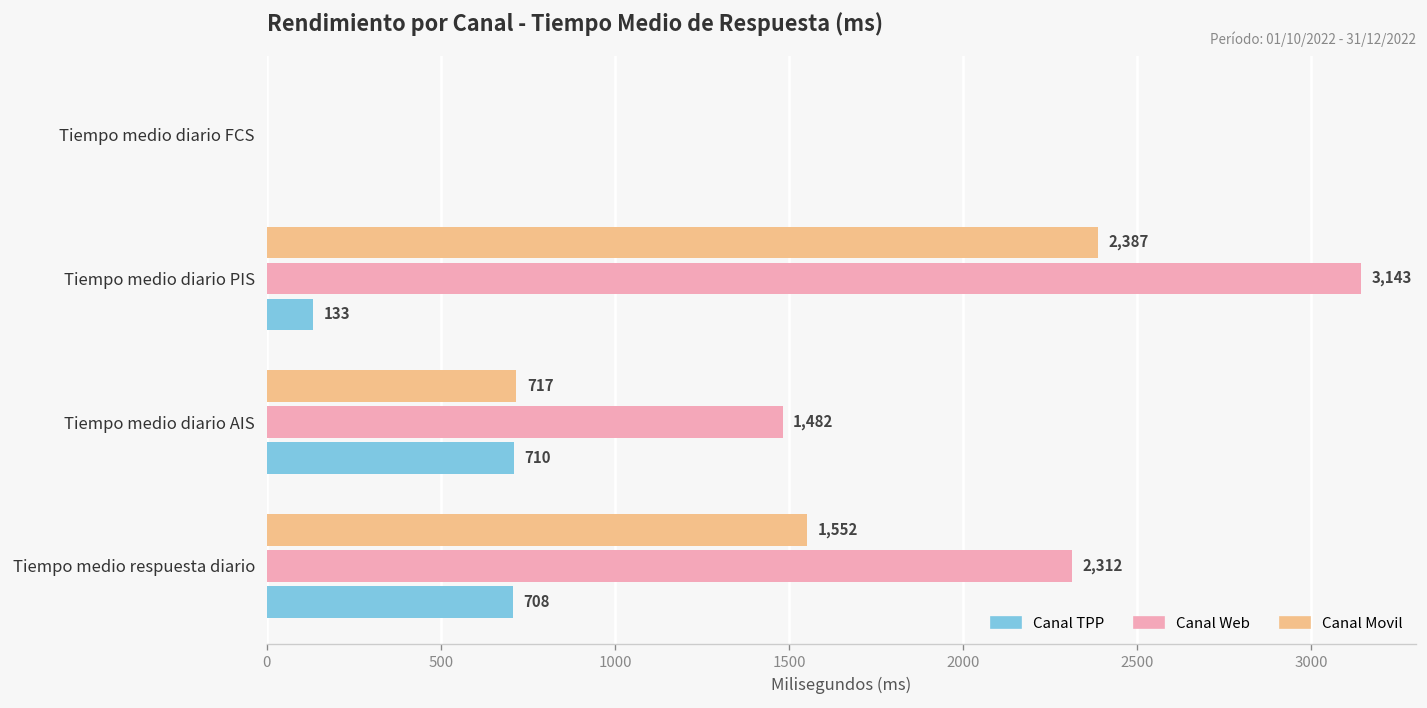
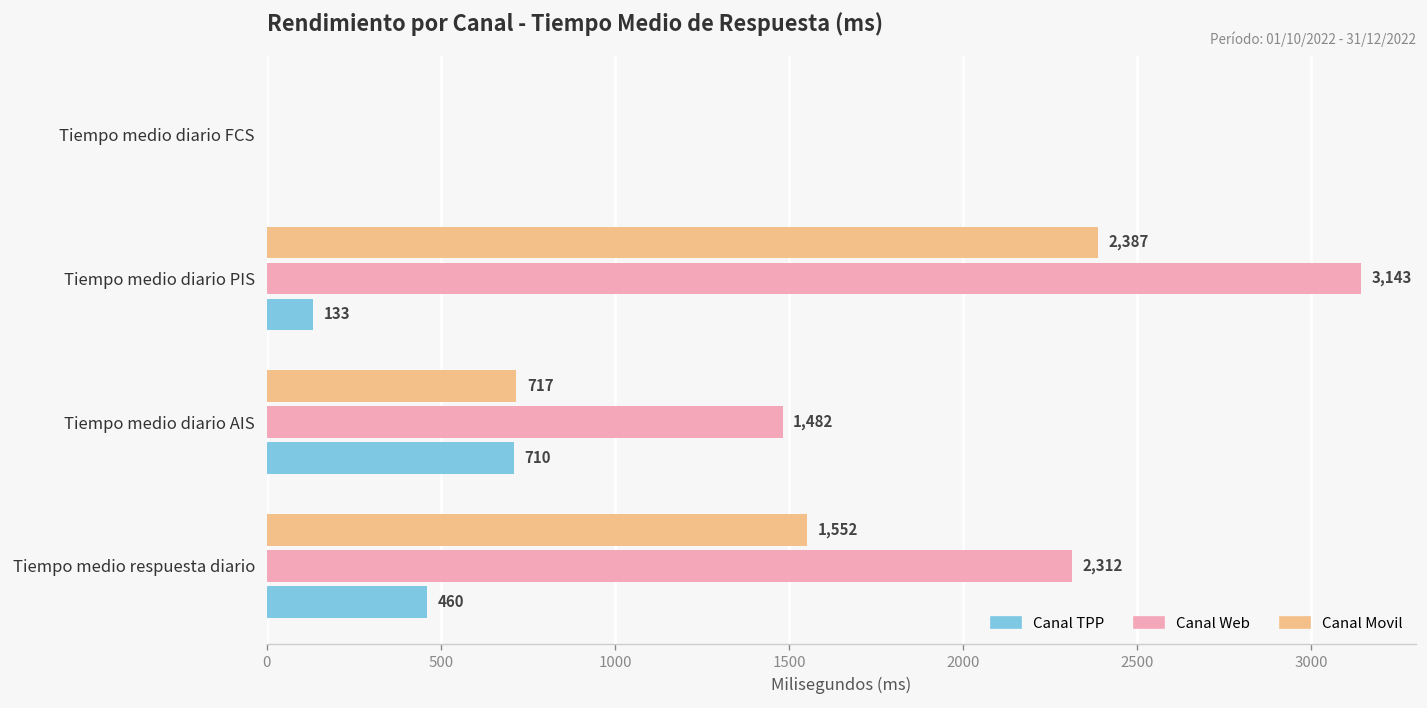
Canal TPP, Tiempo medio respuesta diario: 708 -> 460
